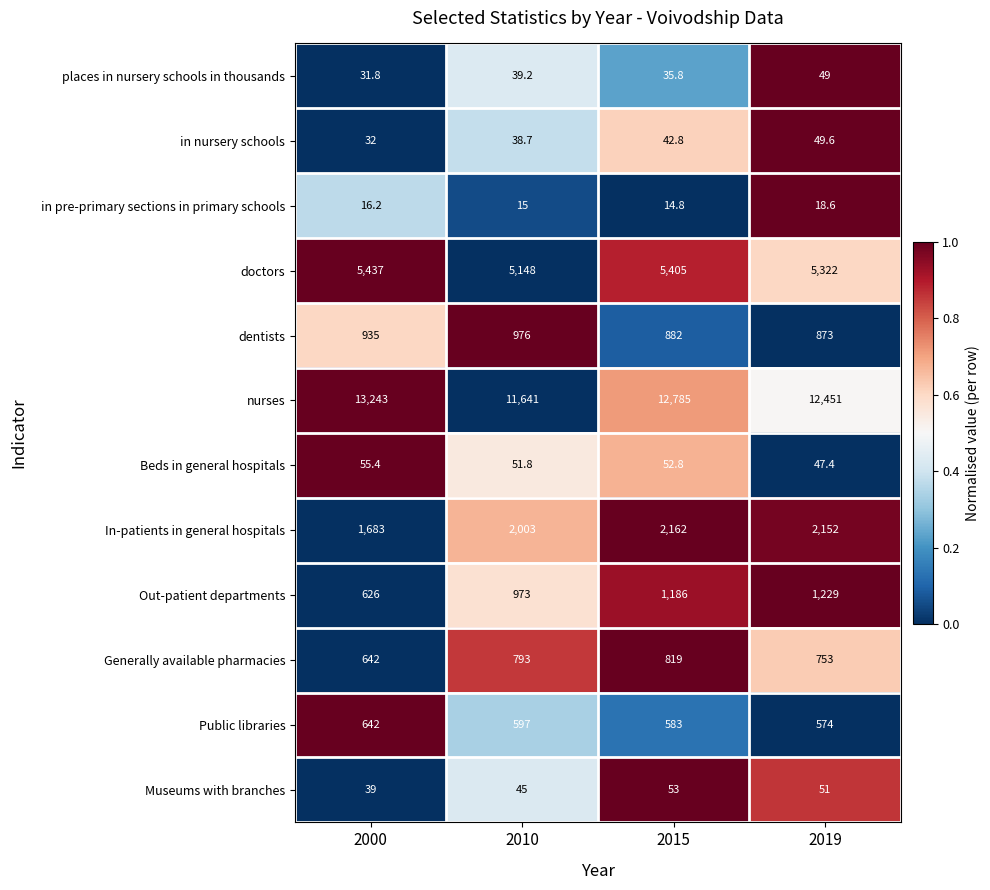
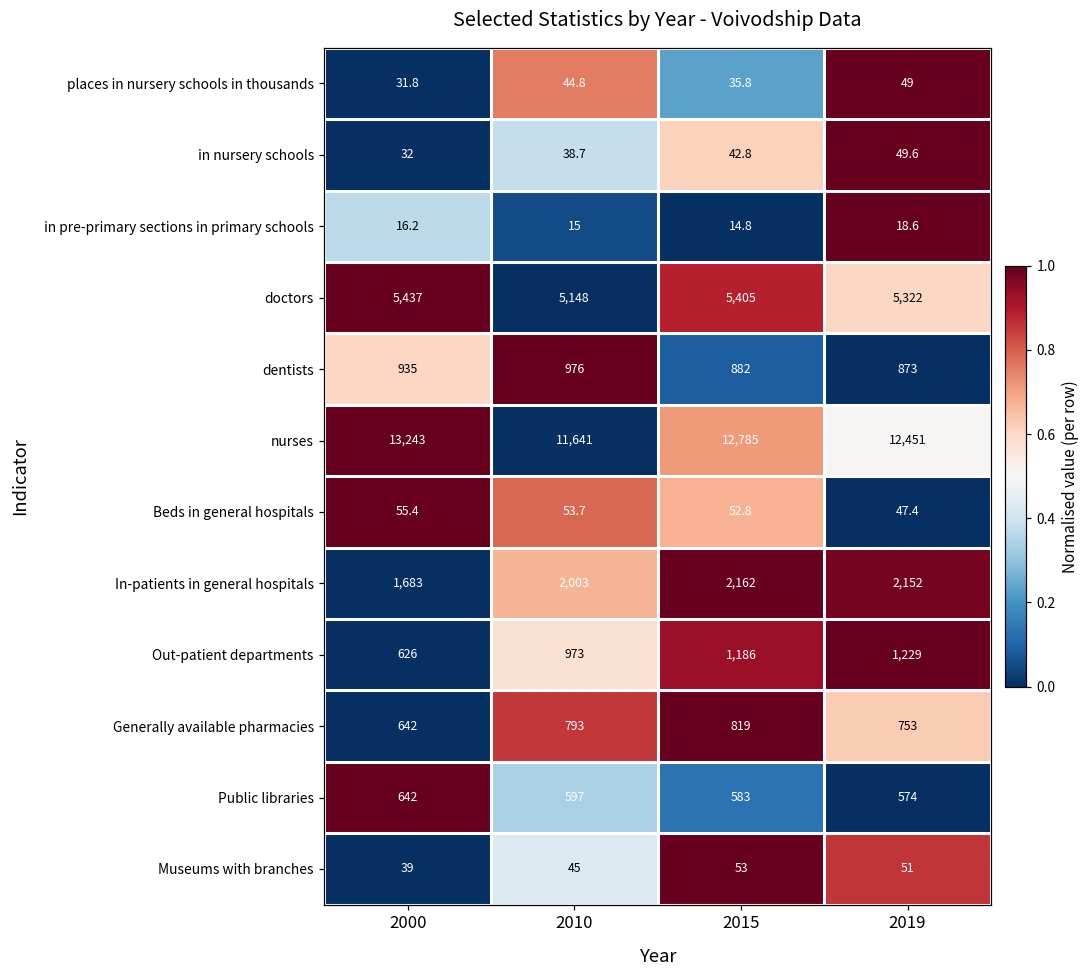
places in nursery schools in thousands, 2010: 39.2 -> 44.8
Beds in general hospitals, 2010: 51.8 -> 53.7
